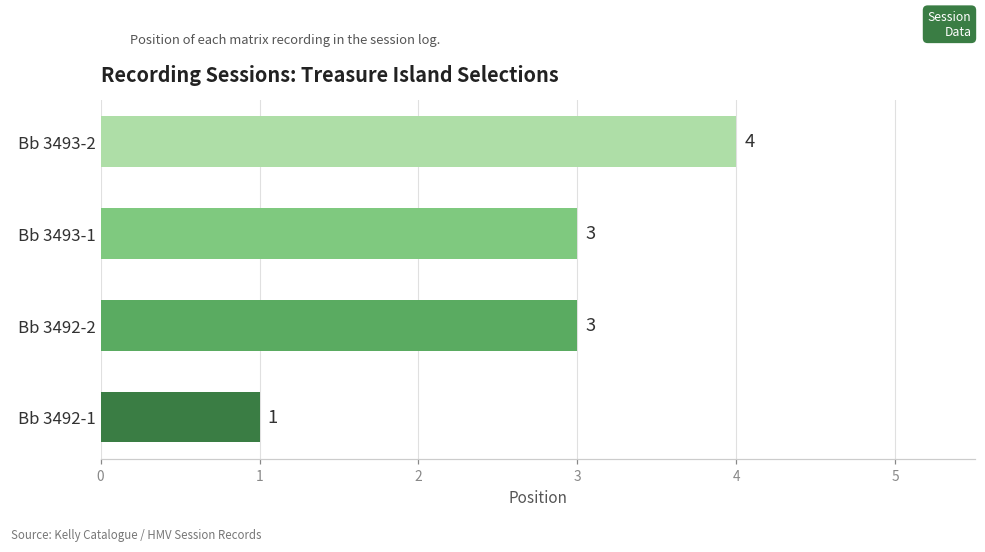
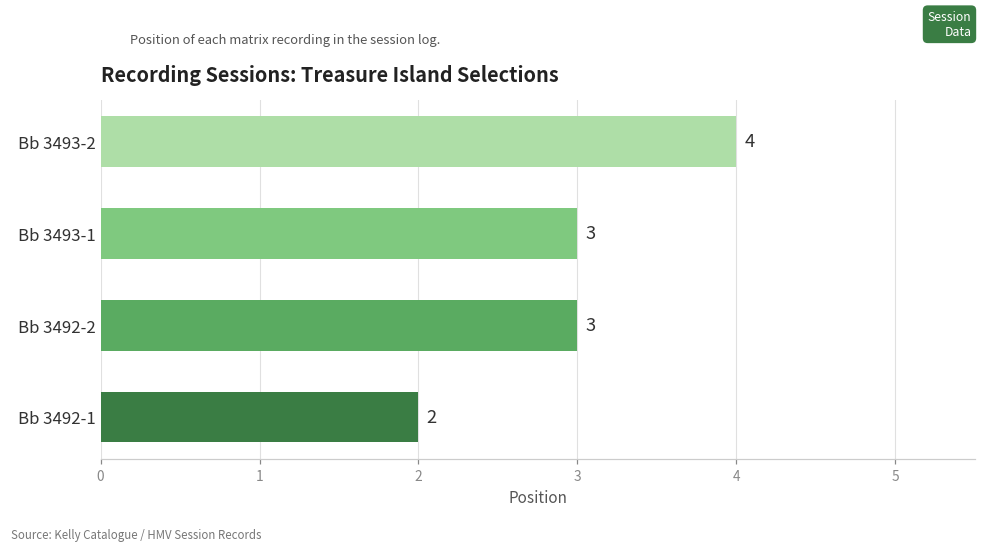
Bb 3492-1: 1 -> 2
